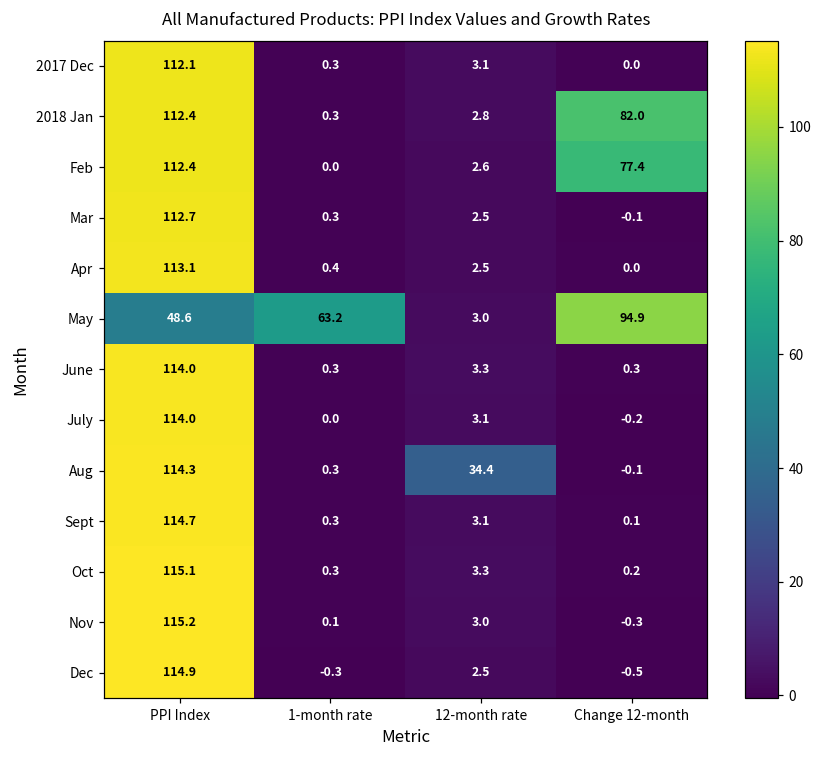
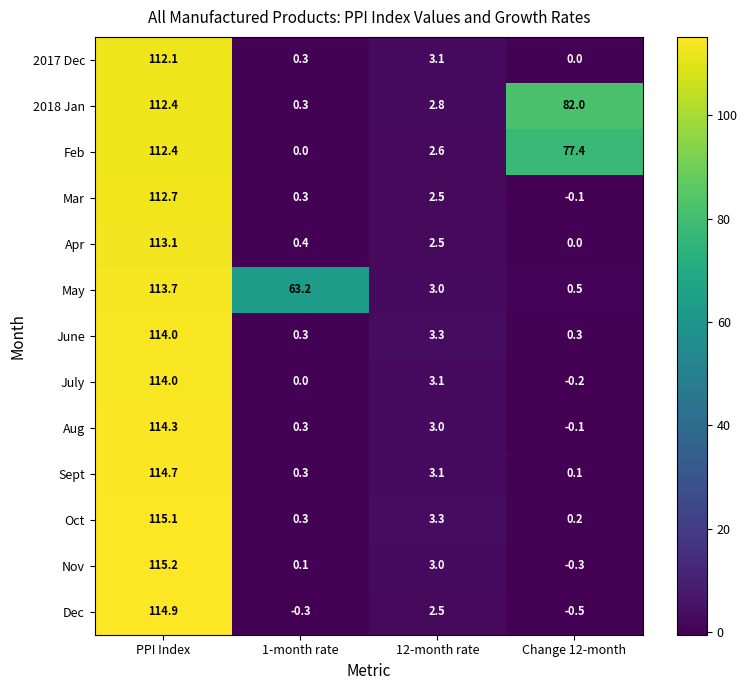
May, PPI Index: 48.6 -> 113.7
May, Change 12-month: 94.9 -> 0.5
Aug, 12-month rate: 34.4 -> 3.0
